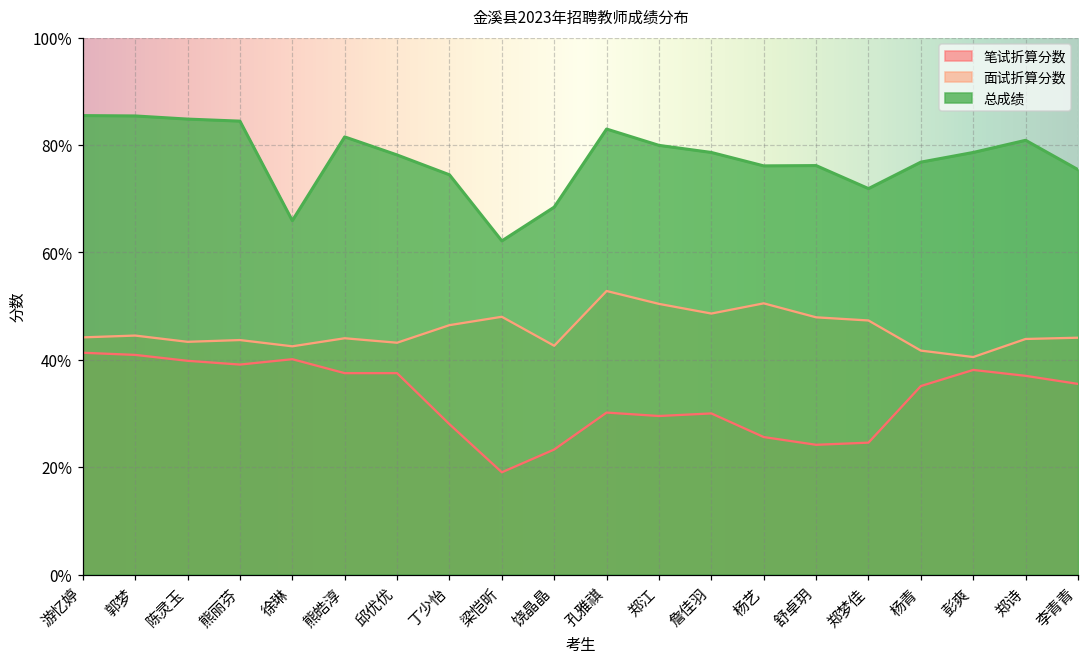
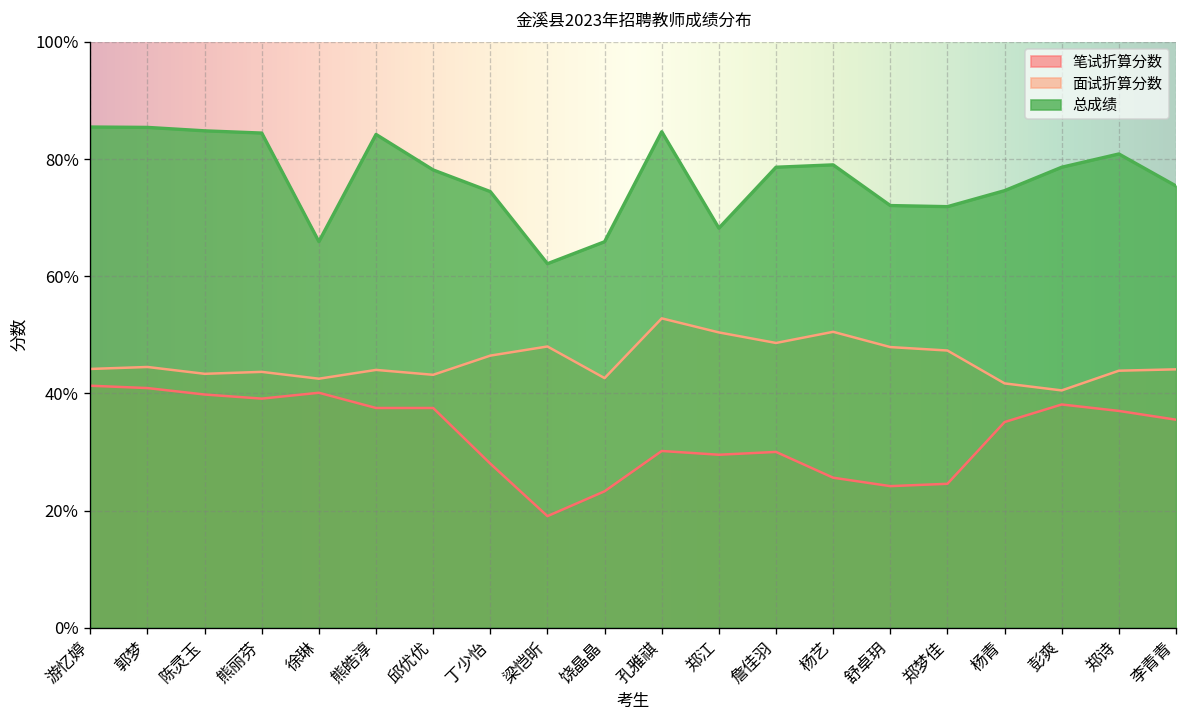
总成绩, 熊皓淳: 82% -> 84%
总成绩, 饶晶晶: 68% -> 66%
总成绩, 孔雅祺: 83% -> 85%
总成绩, 郑江: 80% -> 68%
总成绩, 杨艺: 76% -> 79%
总成绩, 舒卓玥: 76% -> 72%
总成绩, 杨青: 77% -> 75%
